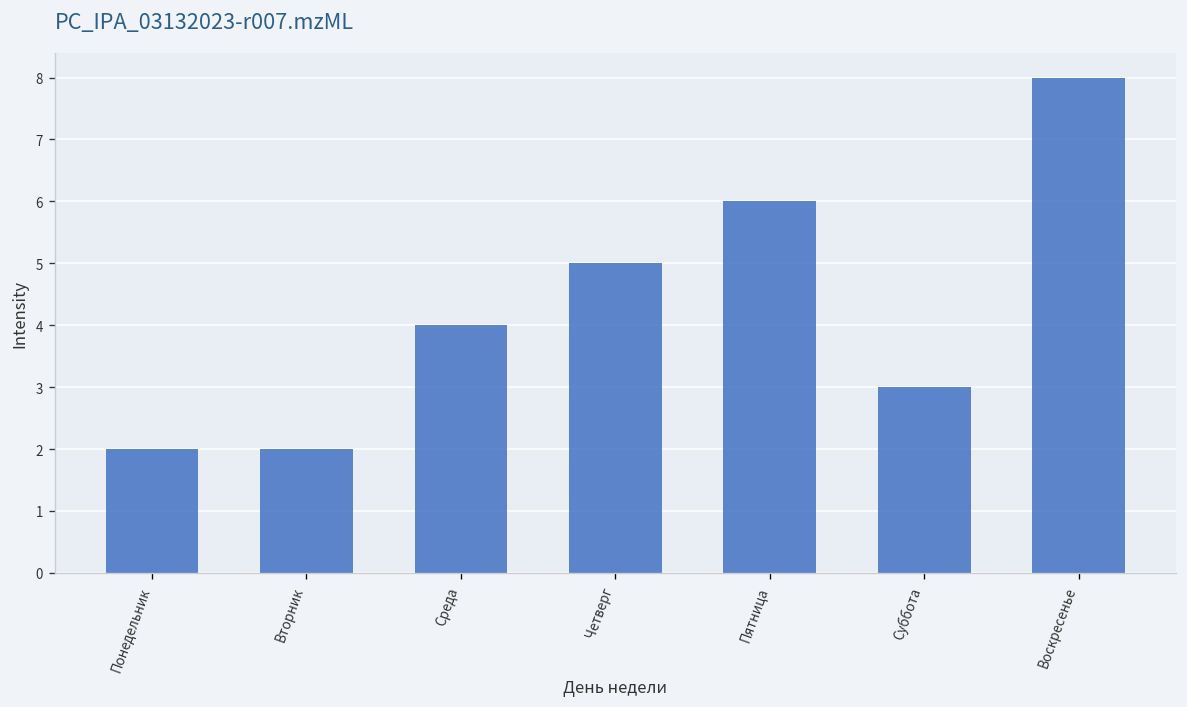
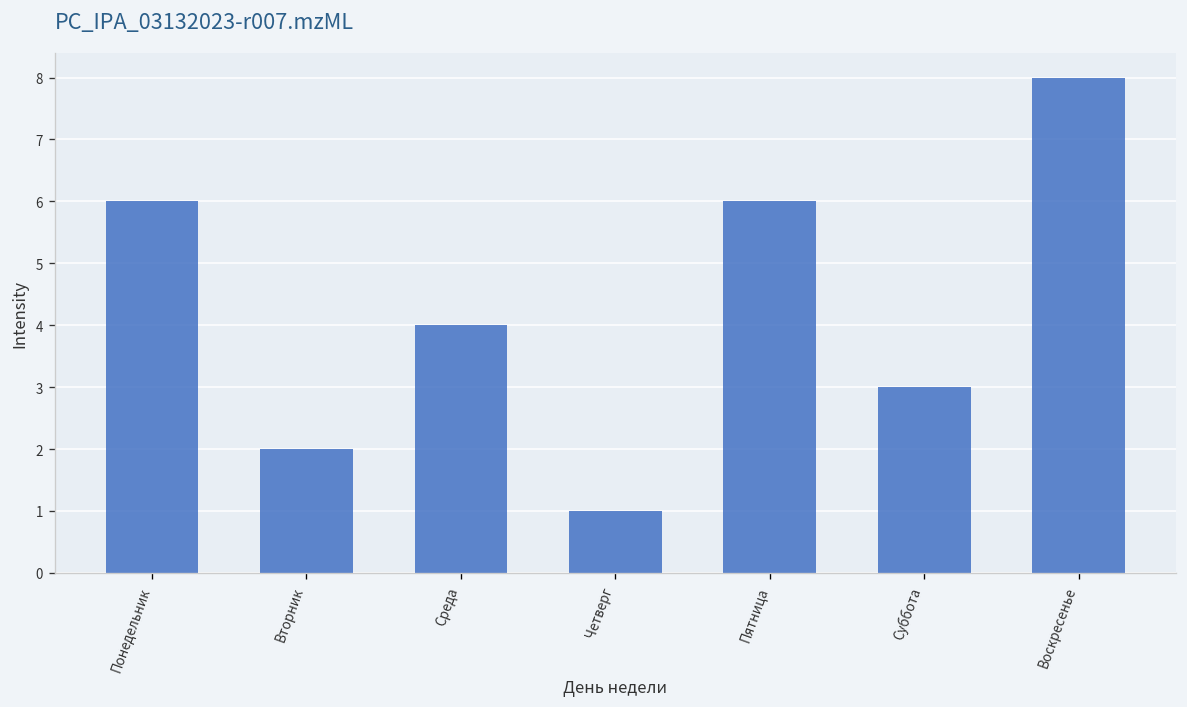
Понедельник: 2 -> 6
Четверг: 5 -> 1
